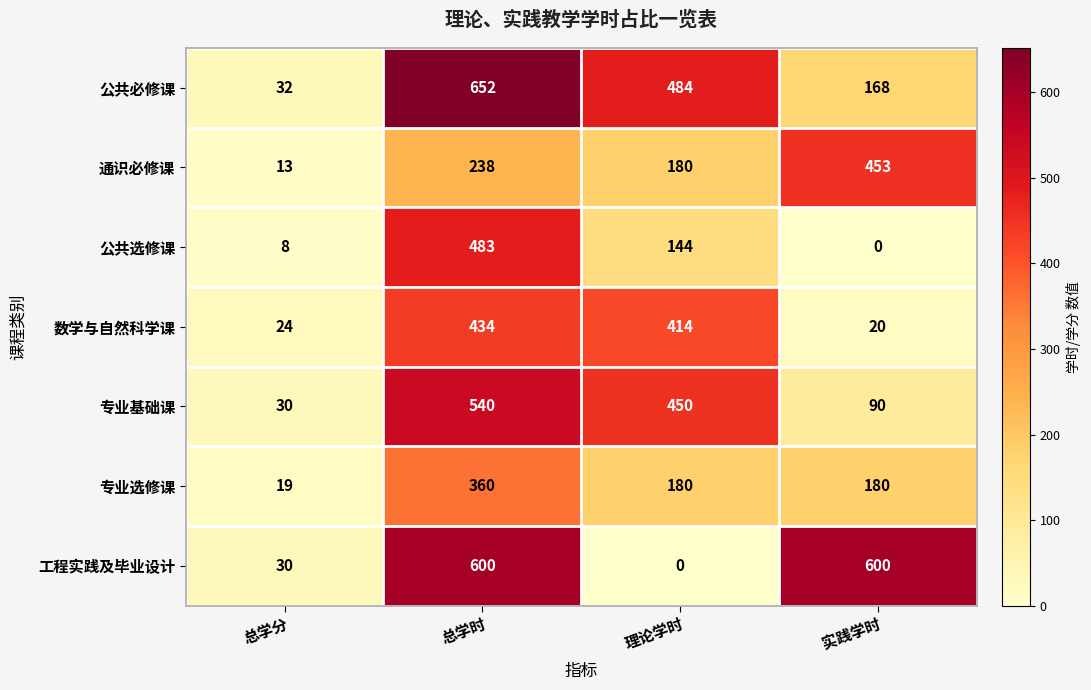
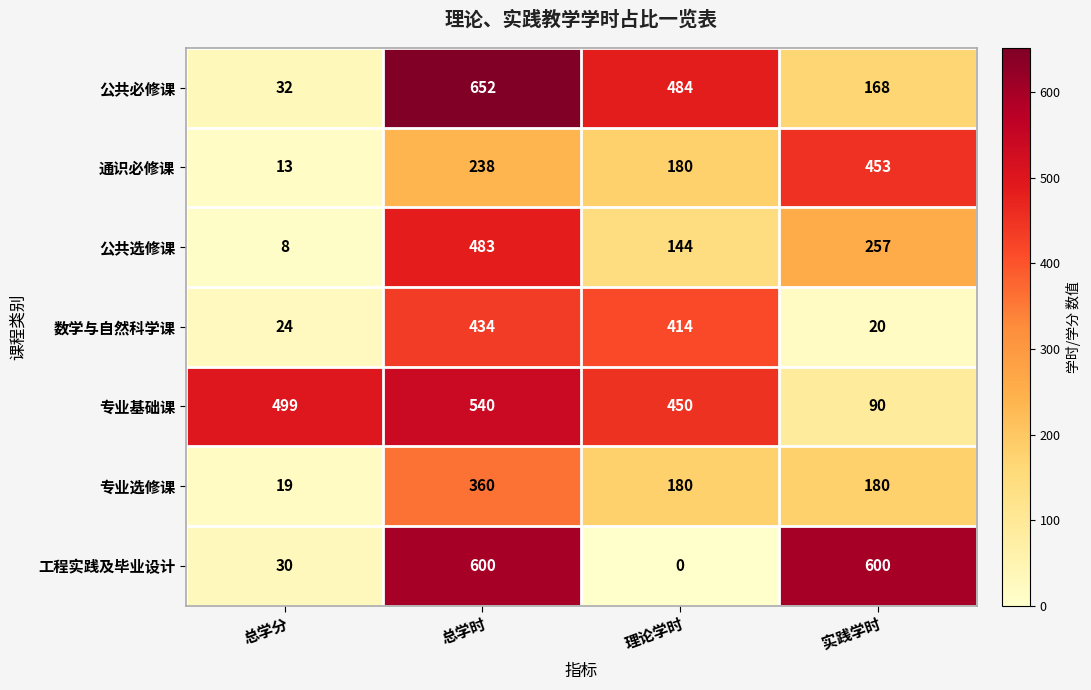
公共选修课, 实践学时: 0 -> 257
专业基础课, 总学分: 30 -> 499
